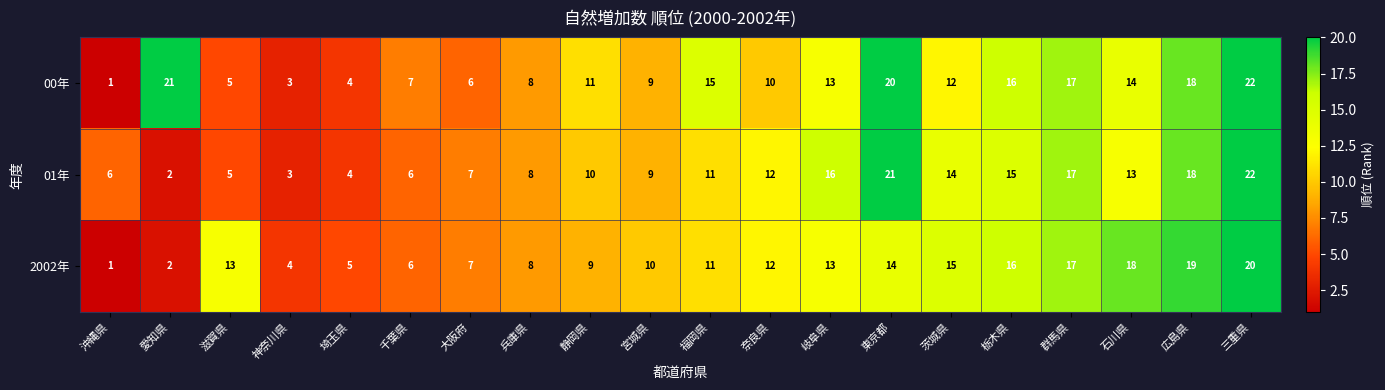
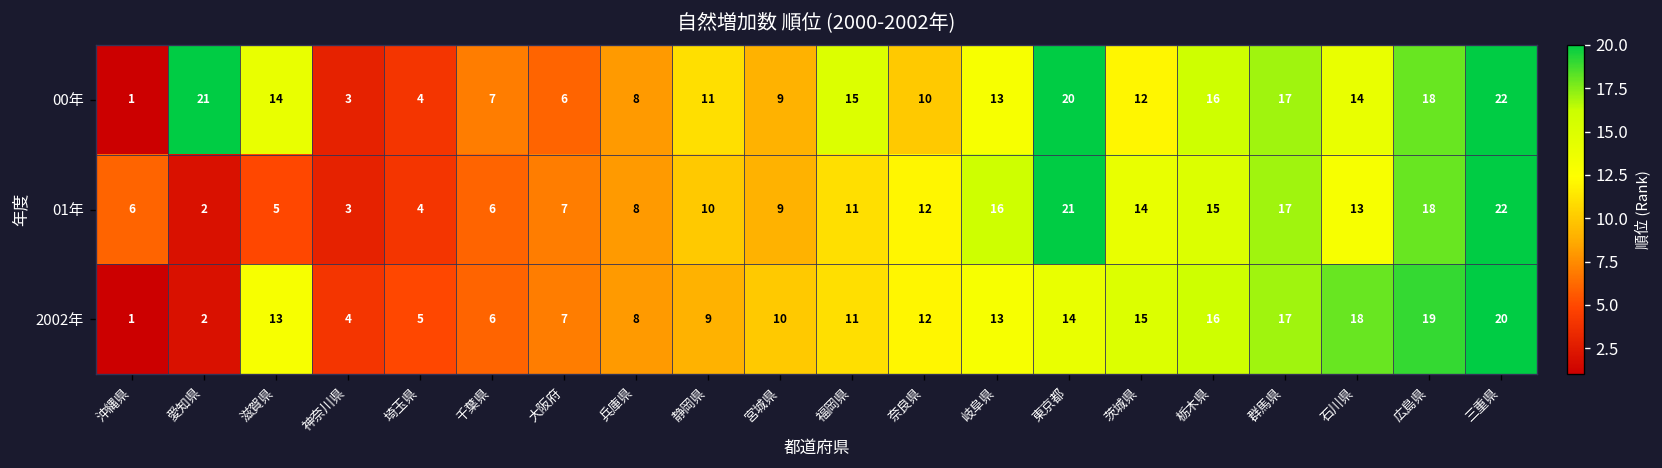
00年, 滋賀県: 5 -> 14
